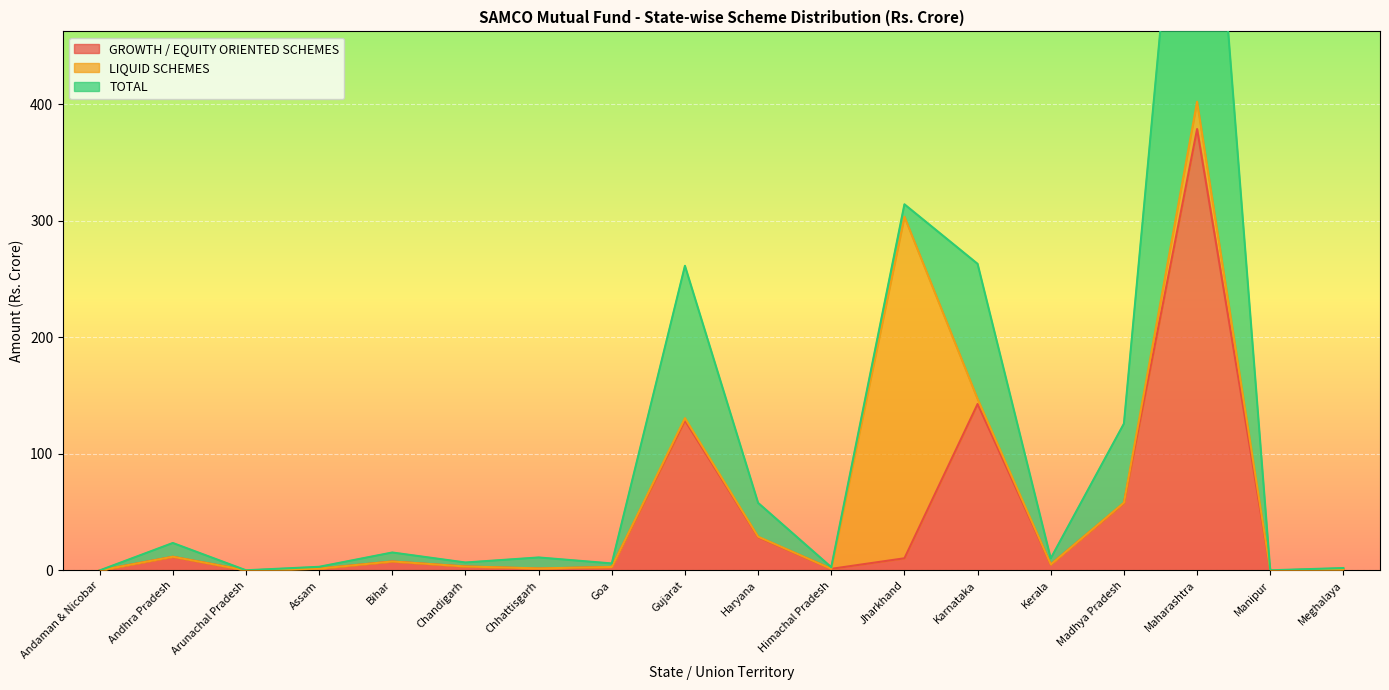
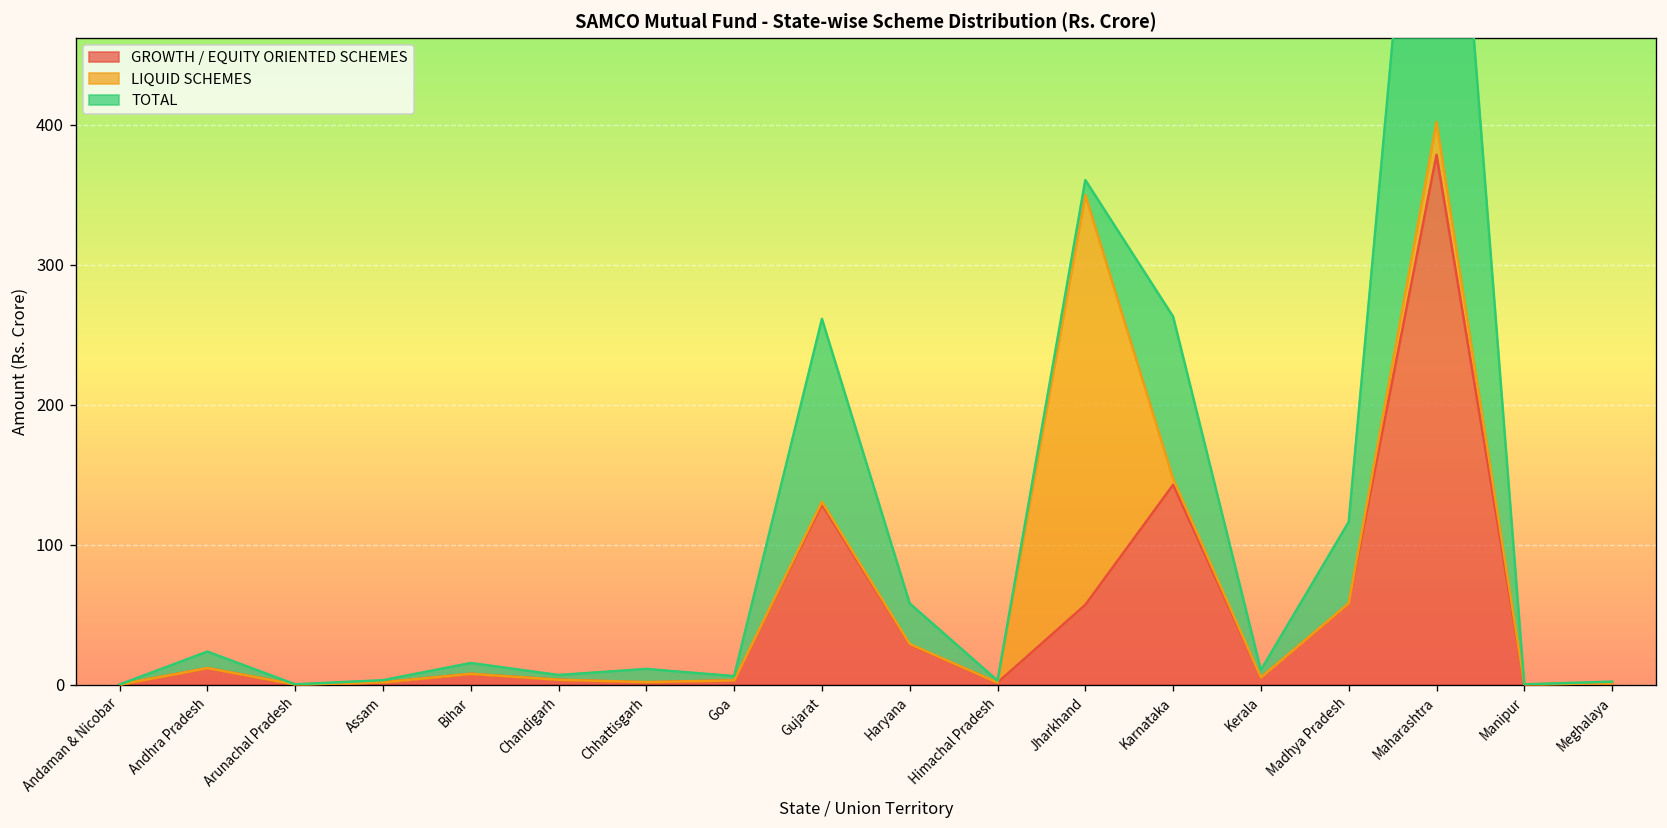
GROWTH / EQUITY ORIENTED SCHEMES, Jharkhand: 10 -> 57
TOTAL, Madhya Pradesh: 68 -> 58
